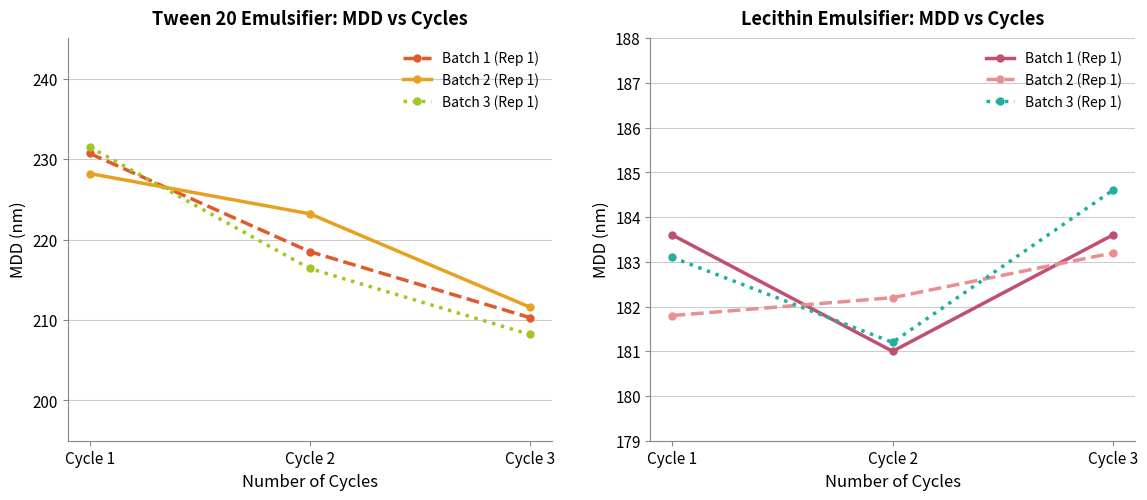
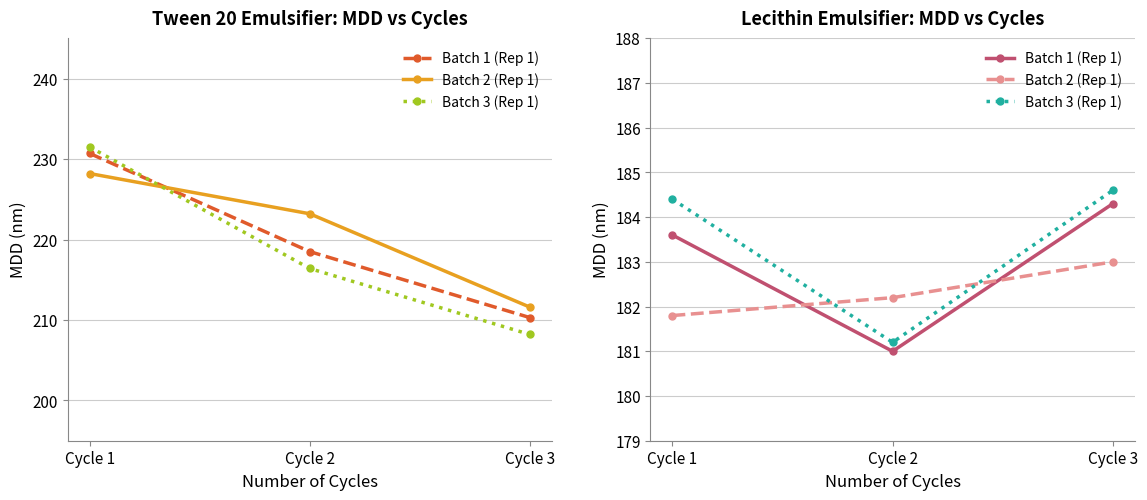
Lecithin Emulsifier: MDD vs Cycles, Batch 3 (Rep 1), Cycle 1: 183.1 -> 184.4
Lecithin Emulsifier: MDD vs Cycles, Batch 1 (Rep 1), Cycle 3: 183.6 -> 184.3
Lecithin Emulsifier: MDD vs Cycles, Batch 2 (Rep 1), Cycle 3: 183.2 -> 183.0
